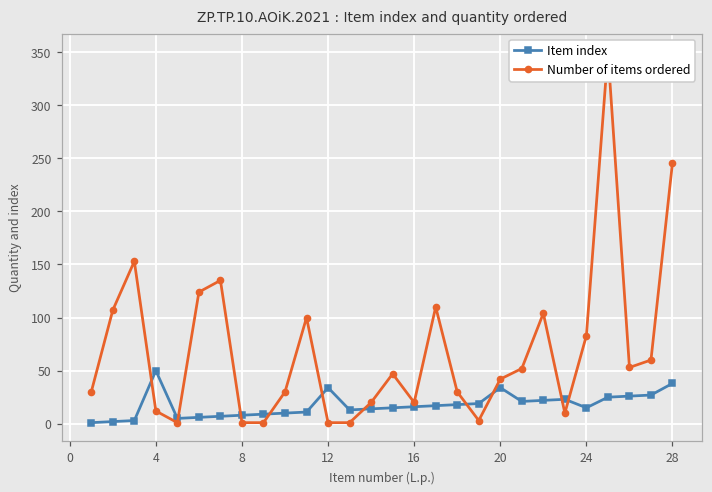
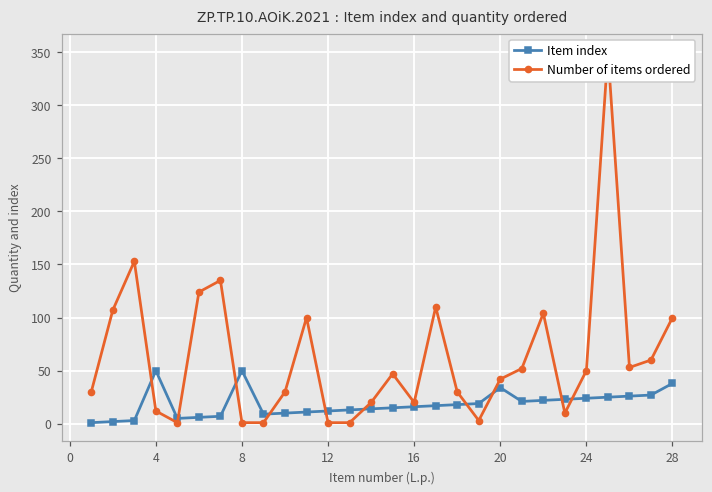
Item index, 8: 10 -> 50
Item index, 12: 30 -> 10
Item index, 24: 15 -> 24
Number of items ordered, 24: 80 -> 50
Number of items ordered, 28: 250 -> 100
